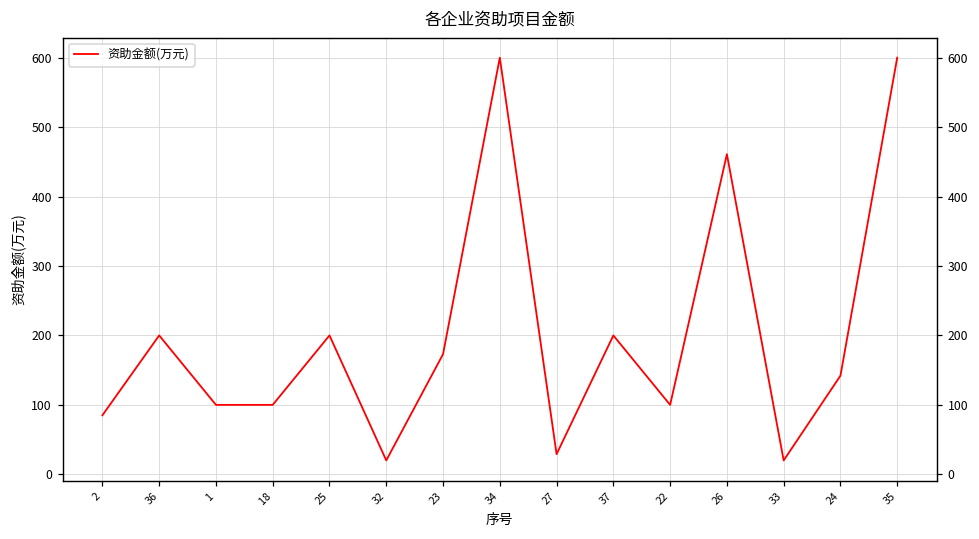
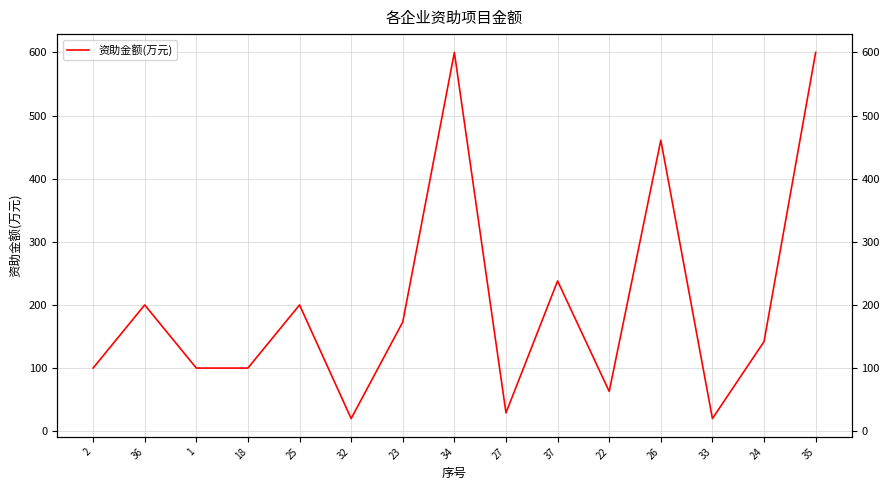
2: 90 -> 100
37: 200 -> 240
22: 100 -> 60
